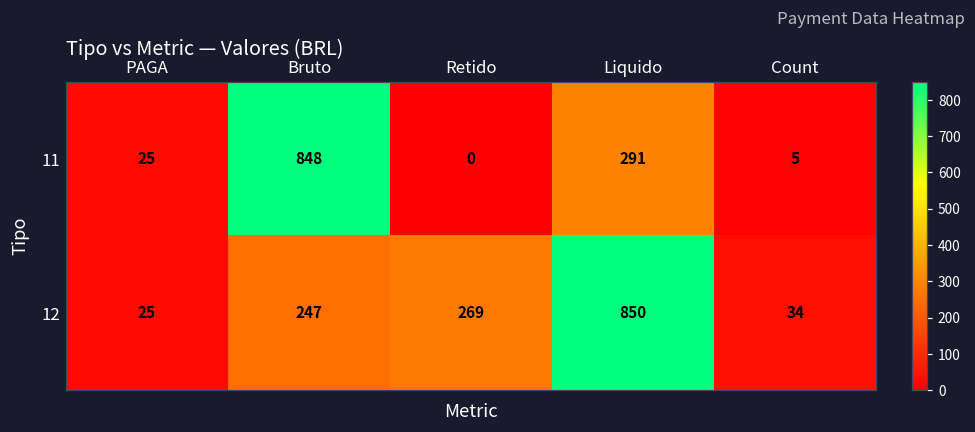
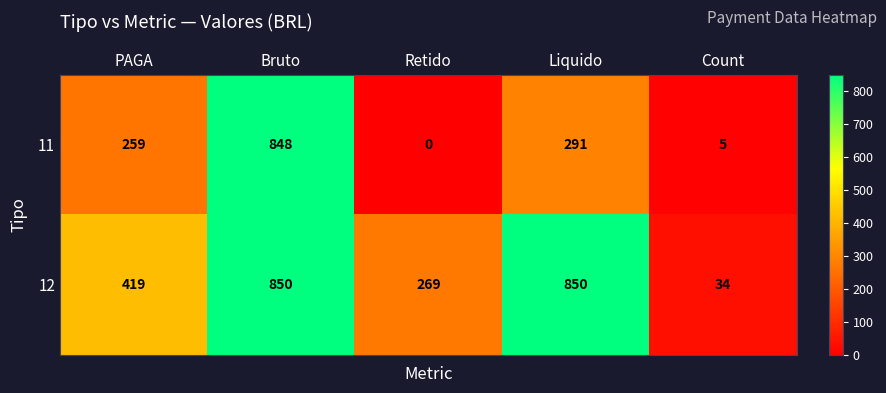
11, PAGA: 25 -> 259
12, PAGA: 25 -> 419
12, Bruto: 247 -> 850
